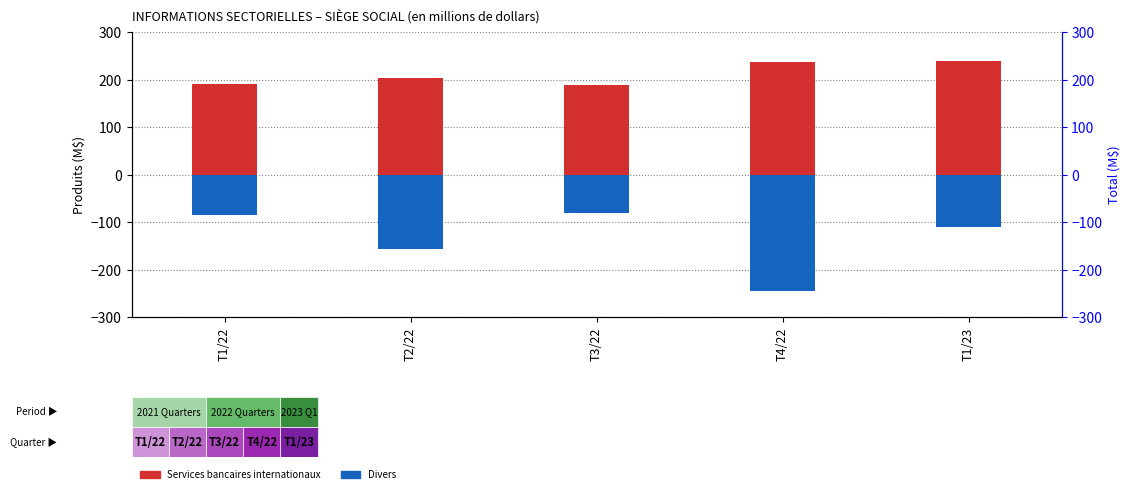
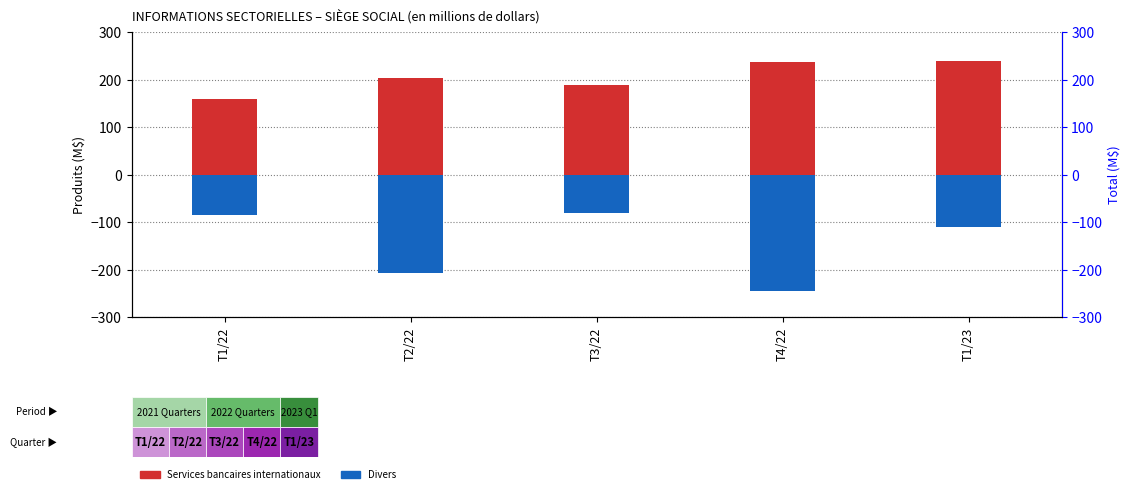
Services bancaires internationaux, T1/22: 190 -> 160
Divers, T2/22: -160 -> -210
